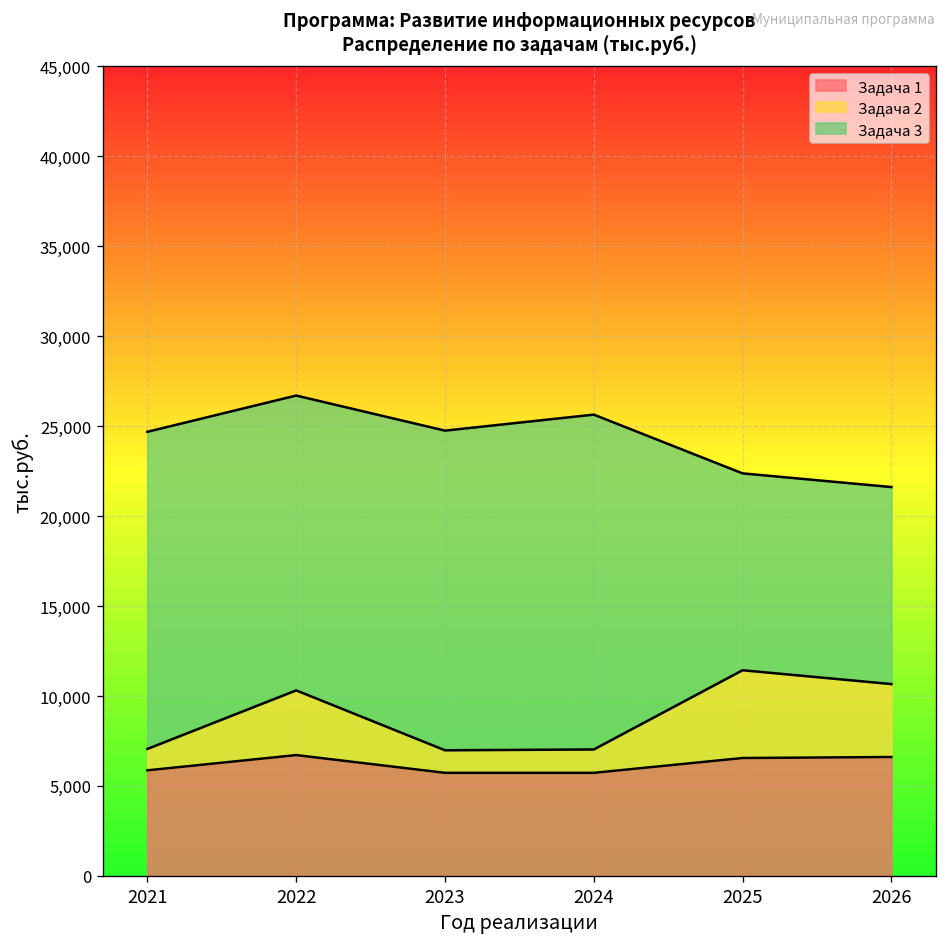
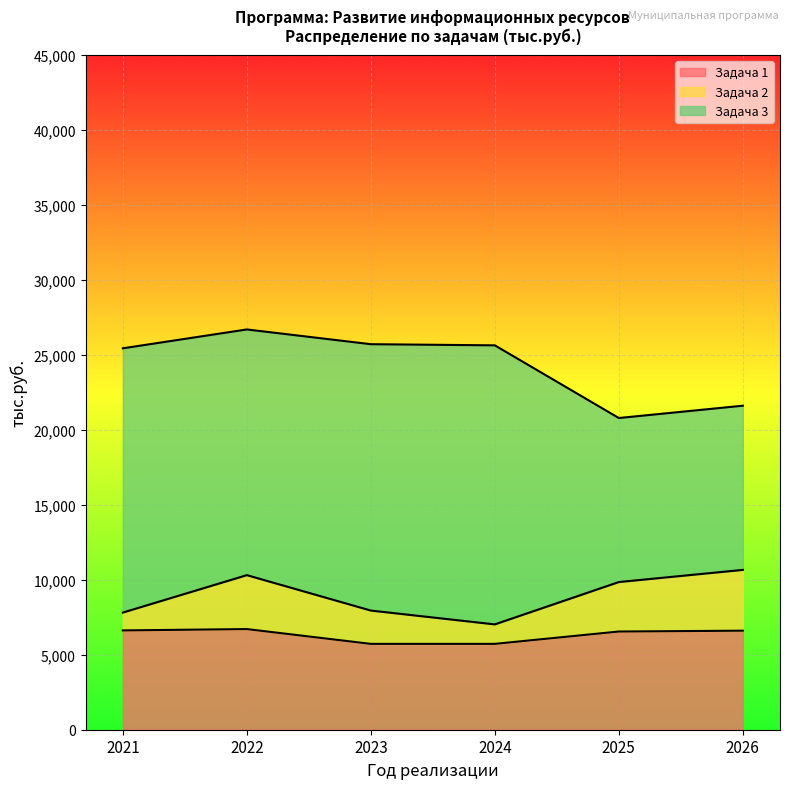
Задача 1, 2021: 5,900 -> 6,600
Задача 2, 2023: 1,300 -> 2,200
Задача 2, 2025: 4,900 -> 3,300
